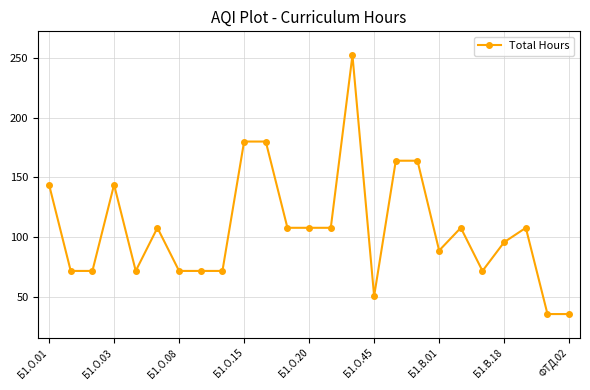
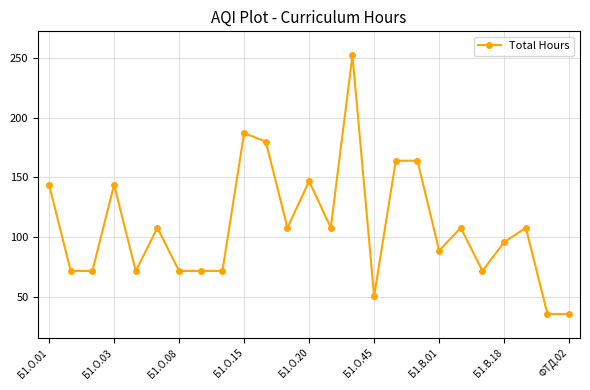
Б1.О.15: 180 -> 187
Б1.О.20: 108 -> 147
